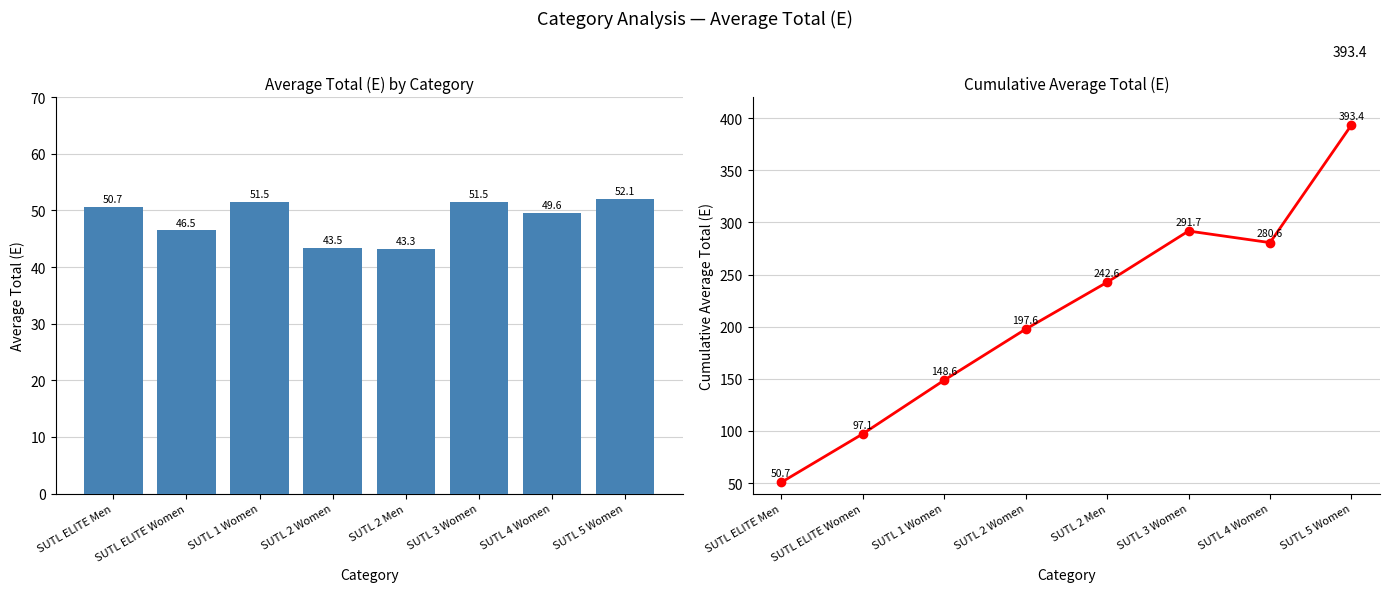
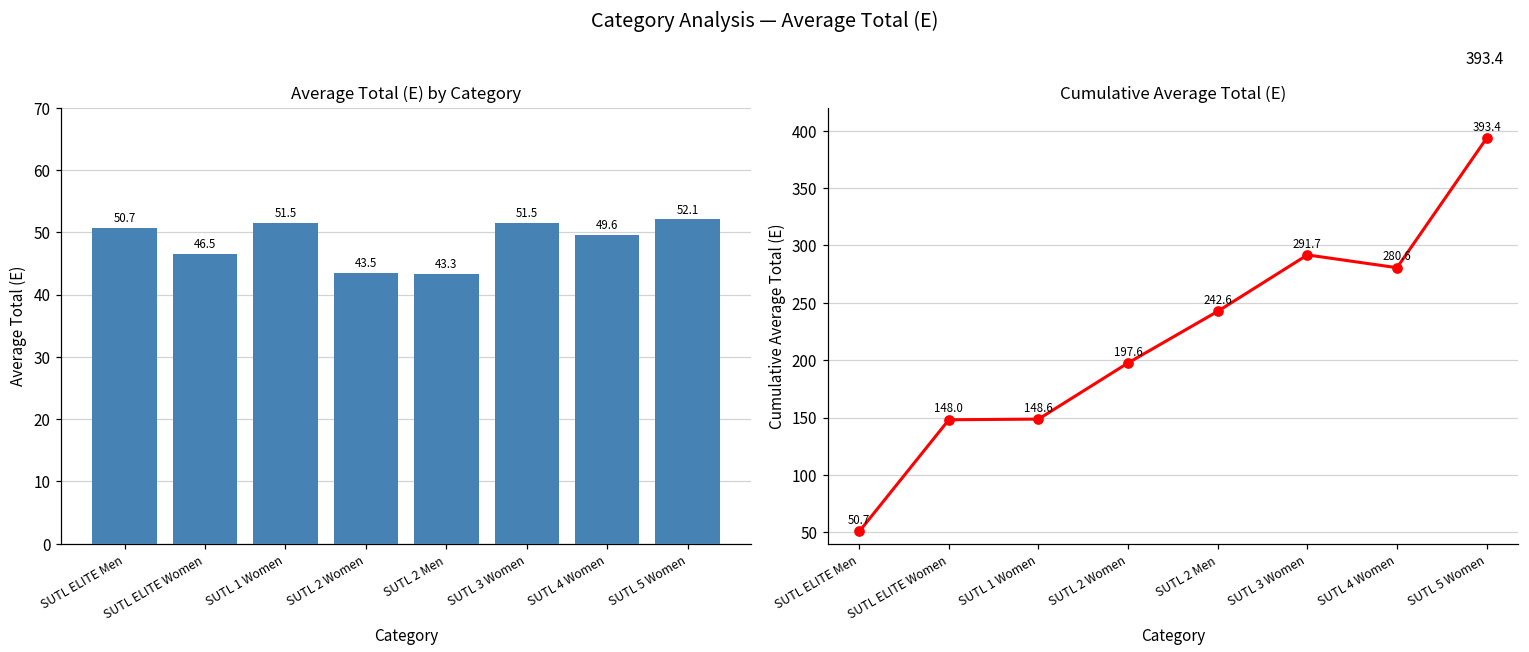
Cumulative Average Total (E), SUTL ELITE Women: 97.1 -> 148.0
